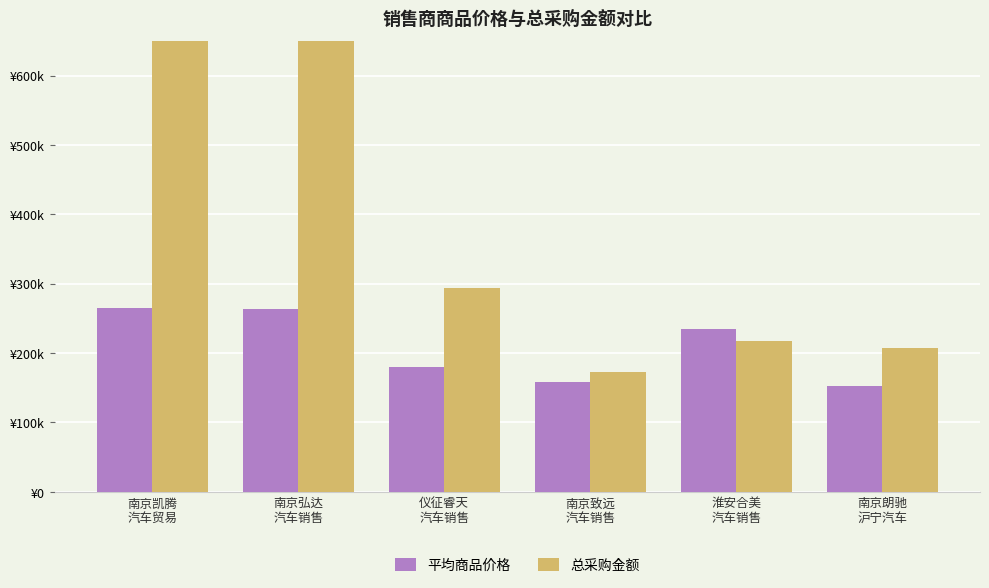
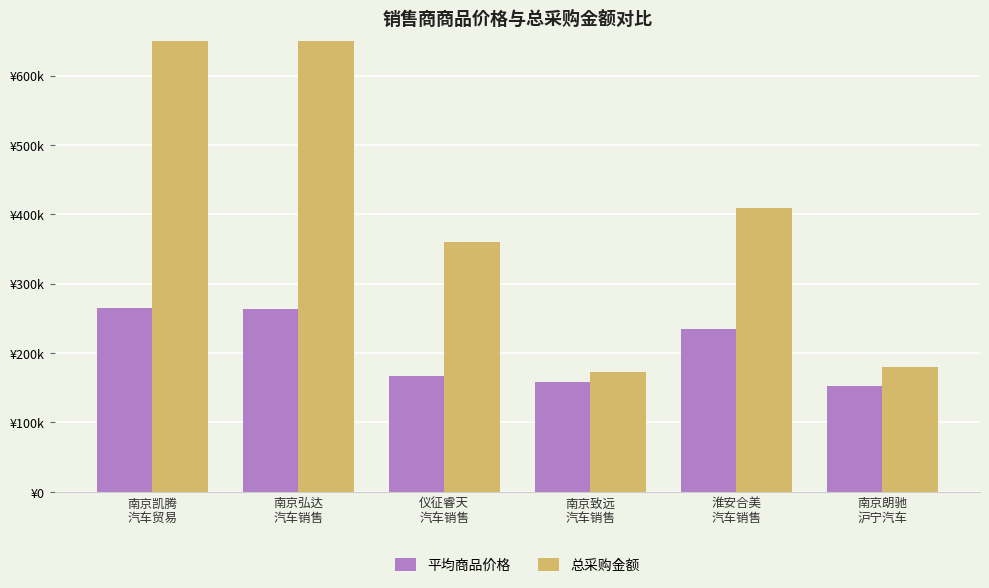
平均商品价格, 仪征睿天 汽车销售: ¥180000 -> ¥170000
总采购金额, 仪征睿天 汽车销售: ¥290000 -> ¥360000
总采购金额, 淮安合美 汽车销售: ¥220000 -> ¥410000
总采购金额, 南京朗驰 沪宁汽车: ¥210000 -> ¥180000
